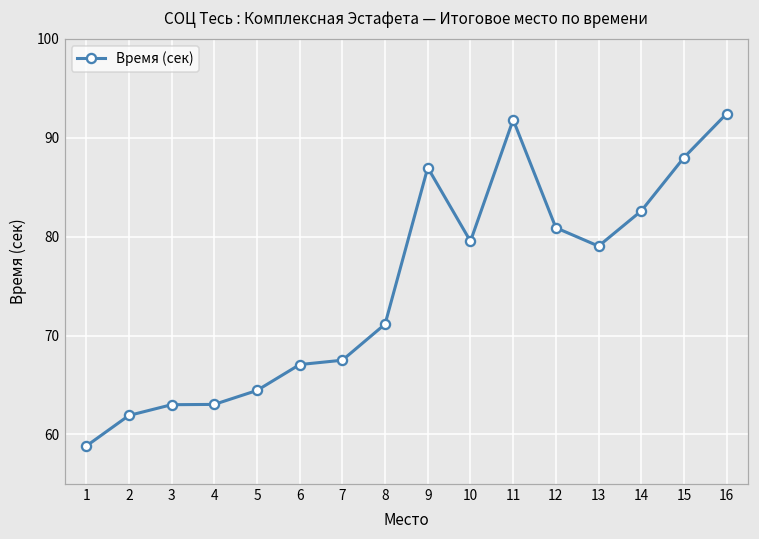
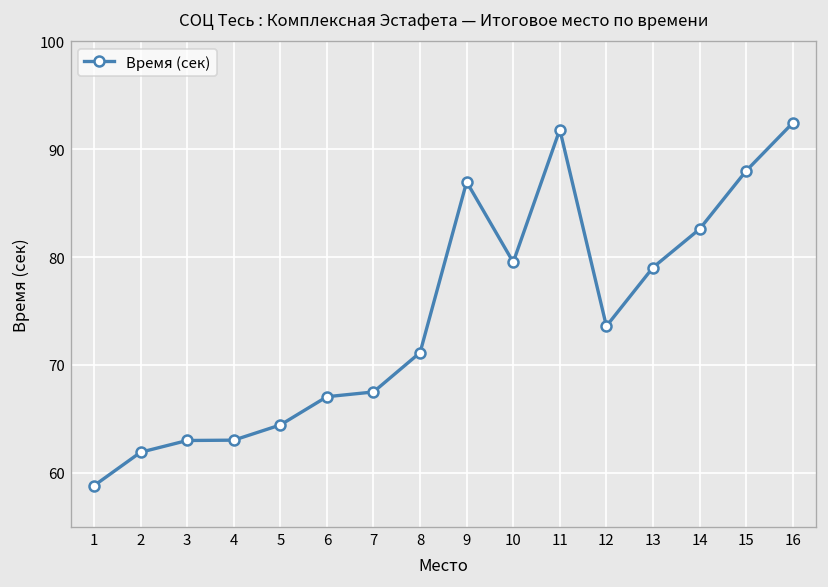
12: 81 -> 74
